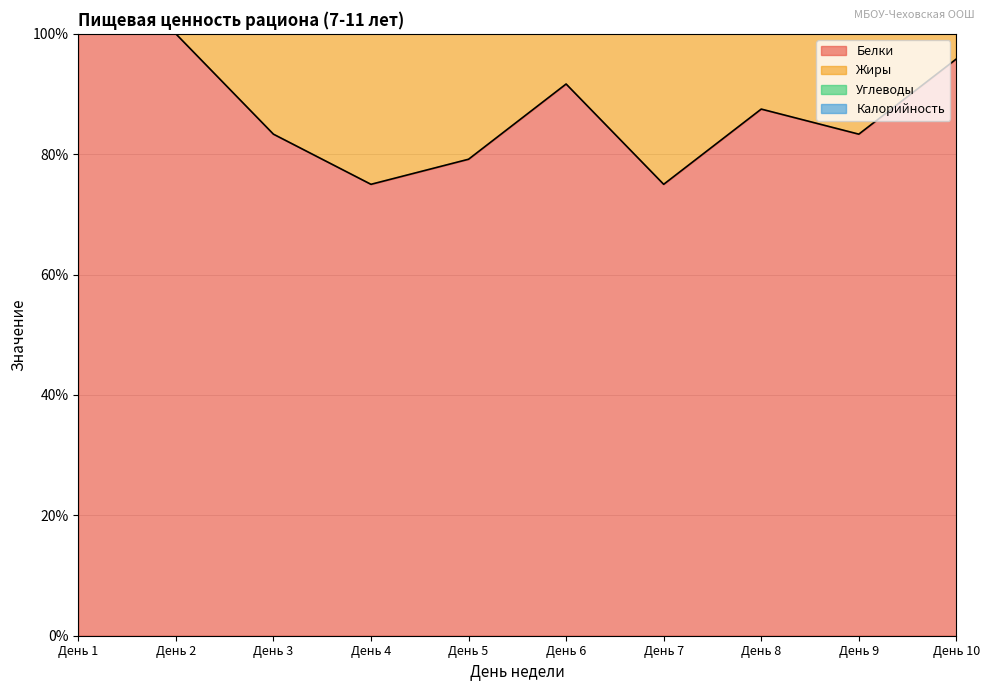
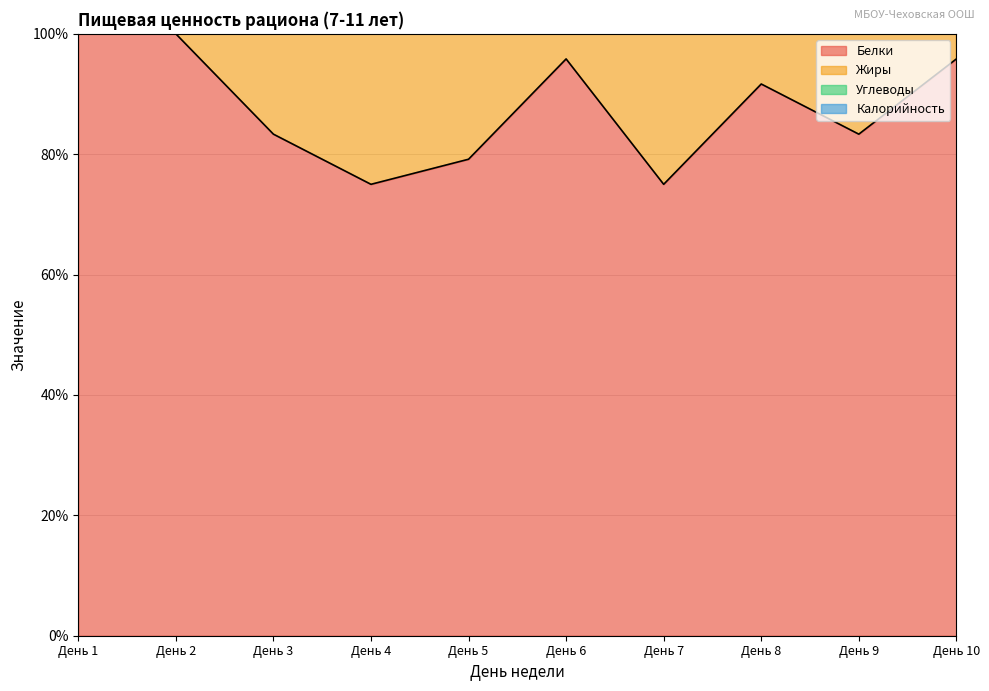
Белки, День 6: 92% -> 96%
Белки, День 8: 88% -> 92%
